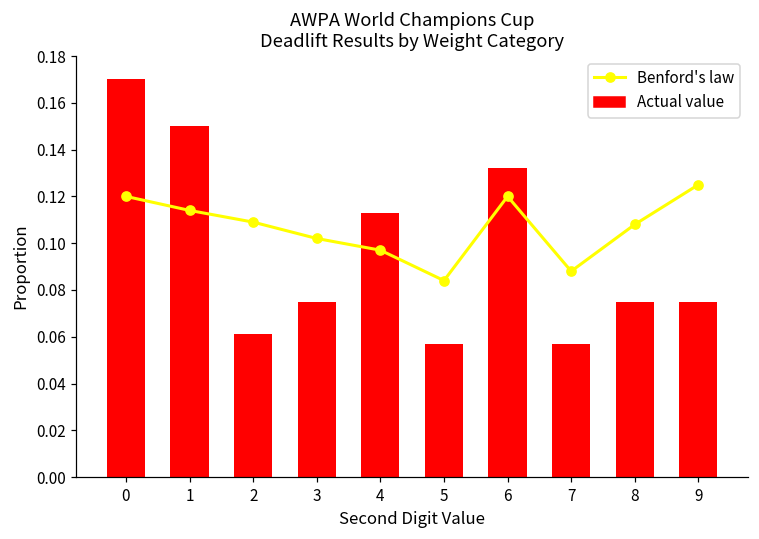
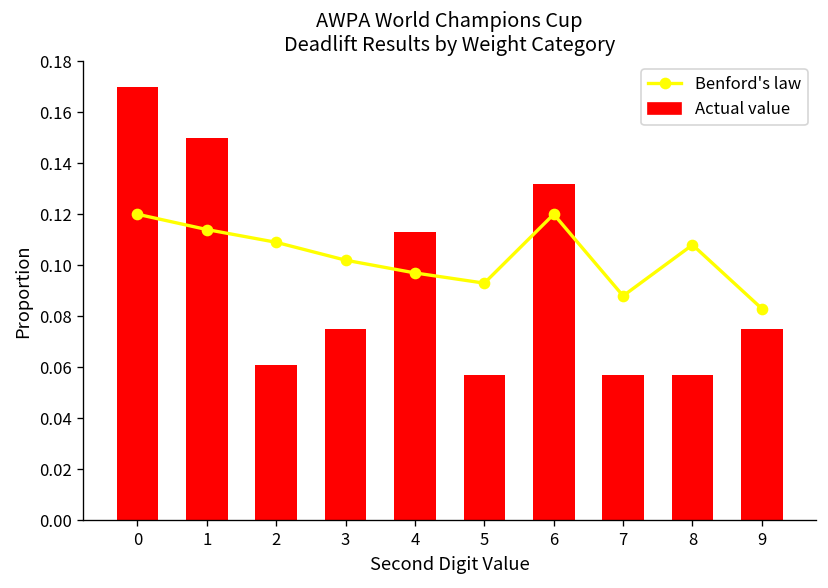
Benford's law, 5: 0.084 -> 0.093
Actual value, 8: 0.075 -> 0.057
Benford's law, 9: 0.125 -> 0.083
